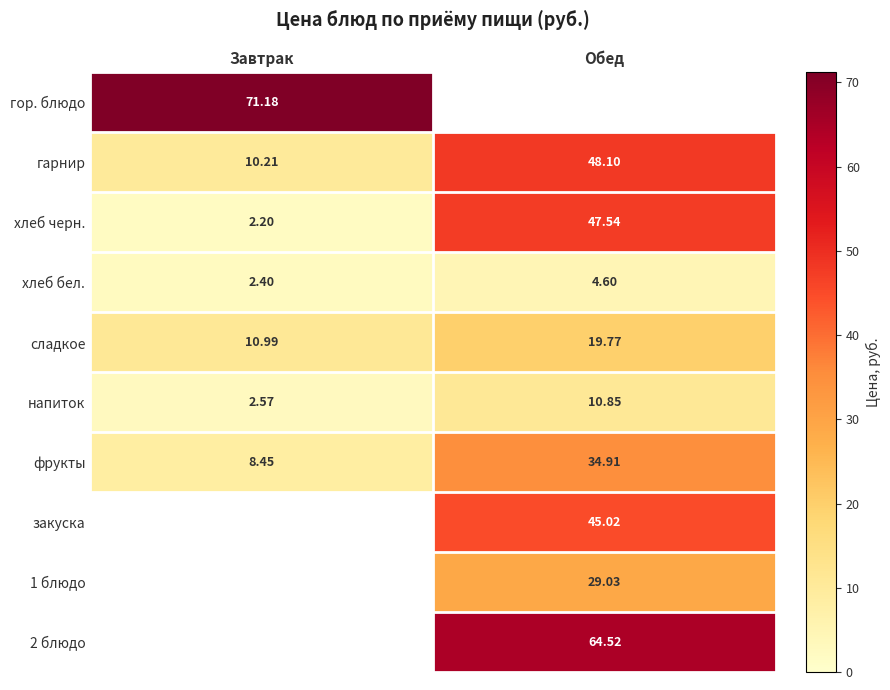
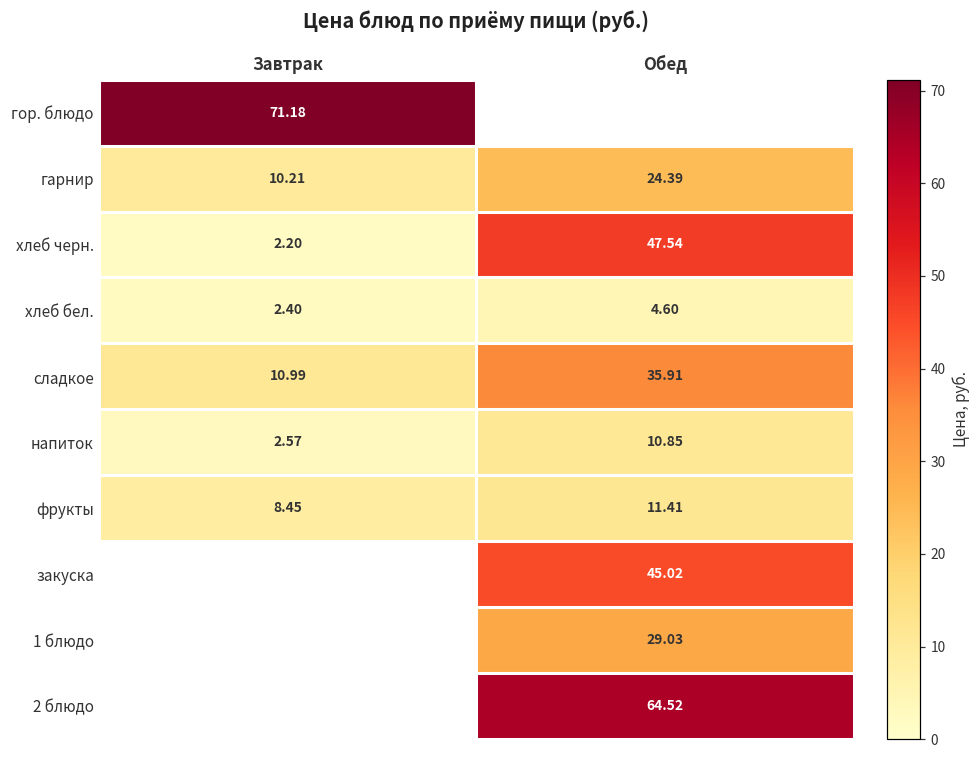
гарнир, Обед: 48.10 -> 24.39
сладкое, Обед: 19.77 -> 35.91
фрукты, Обед: 34.91 -> 11.41
